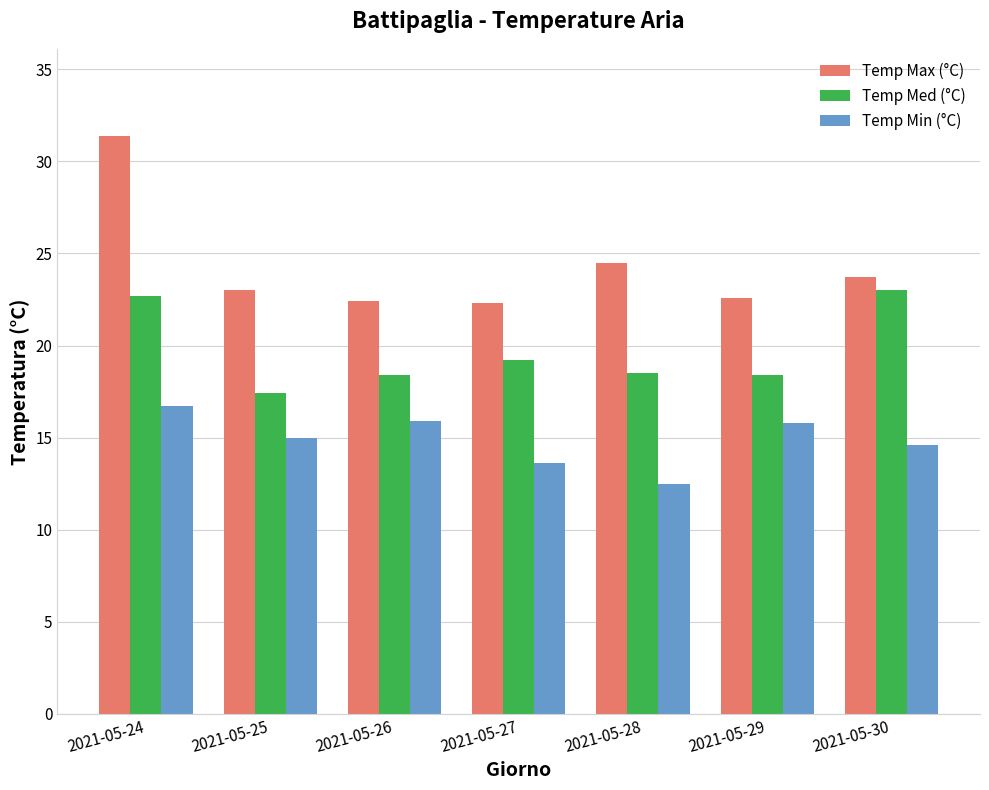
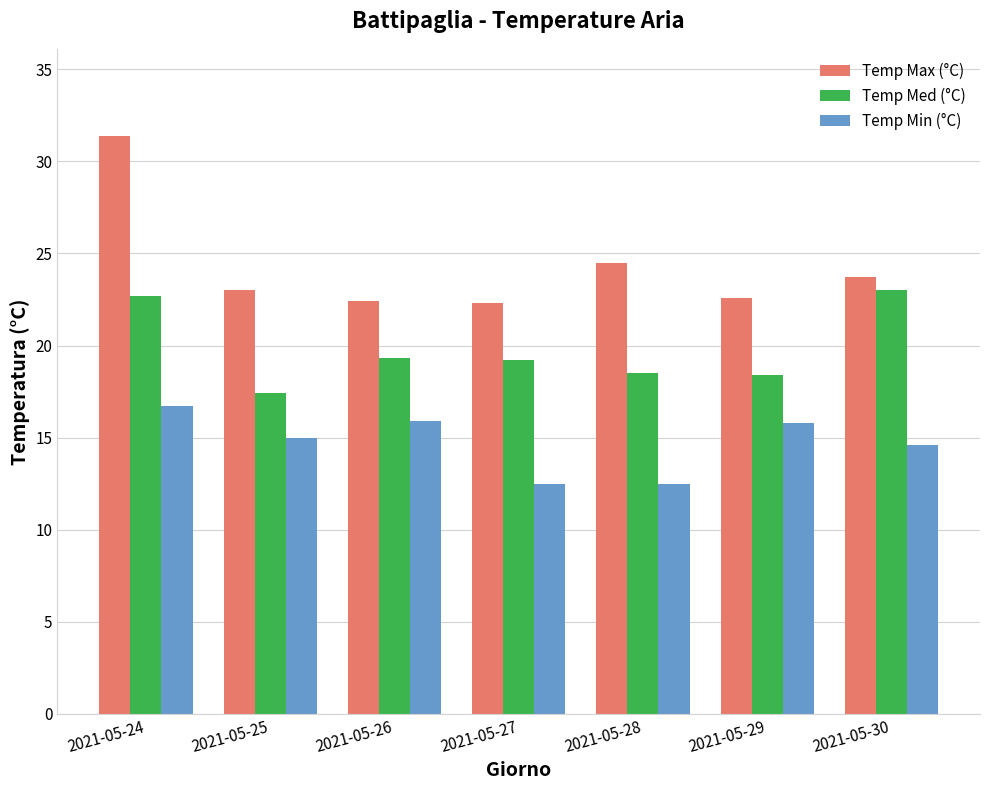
Temp Med (°C), 2021-05-26: 18.4 -> 19.3
Temp Min (°C), 2021-05-27: 13.6 -> 12.5
